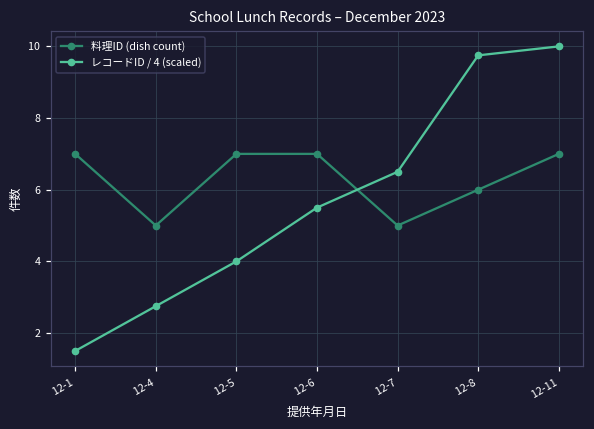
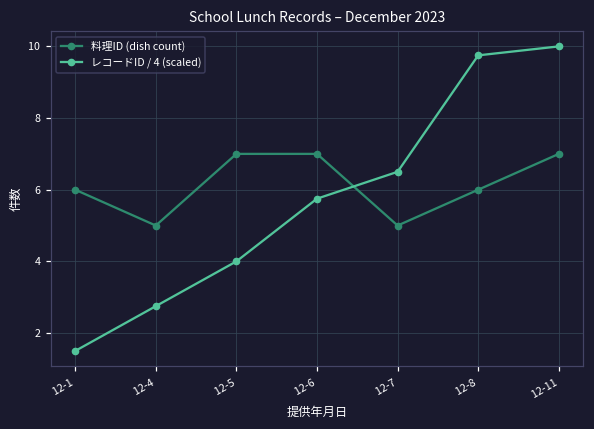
料理ID (dish count), 12-1: 7 -> 6
レコードID / 4 (scaled), 12-6: 5.5 -> 5.8
